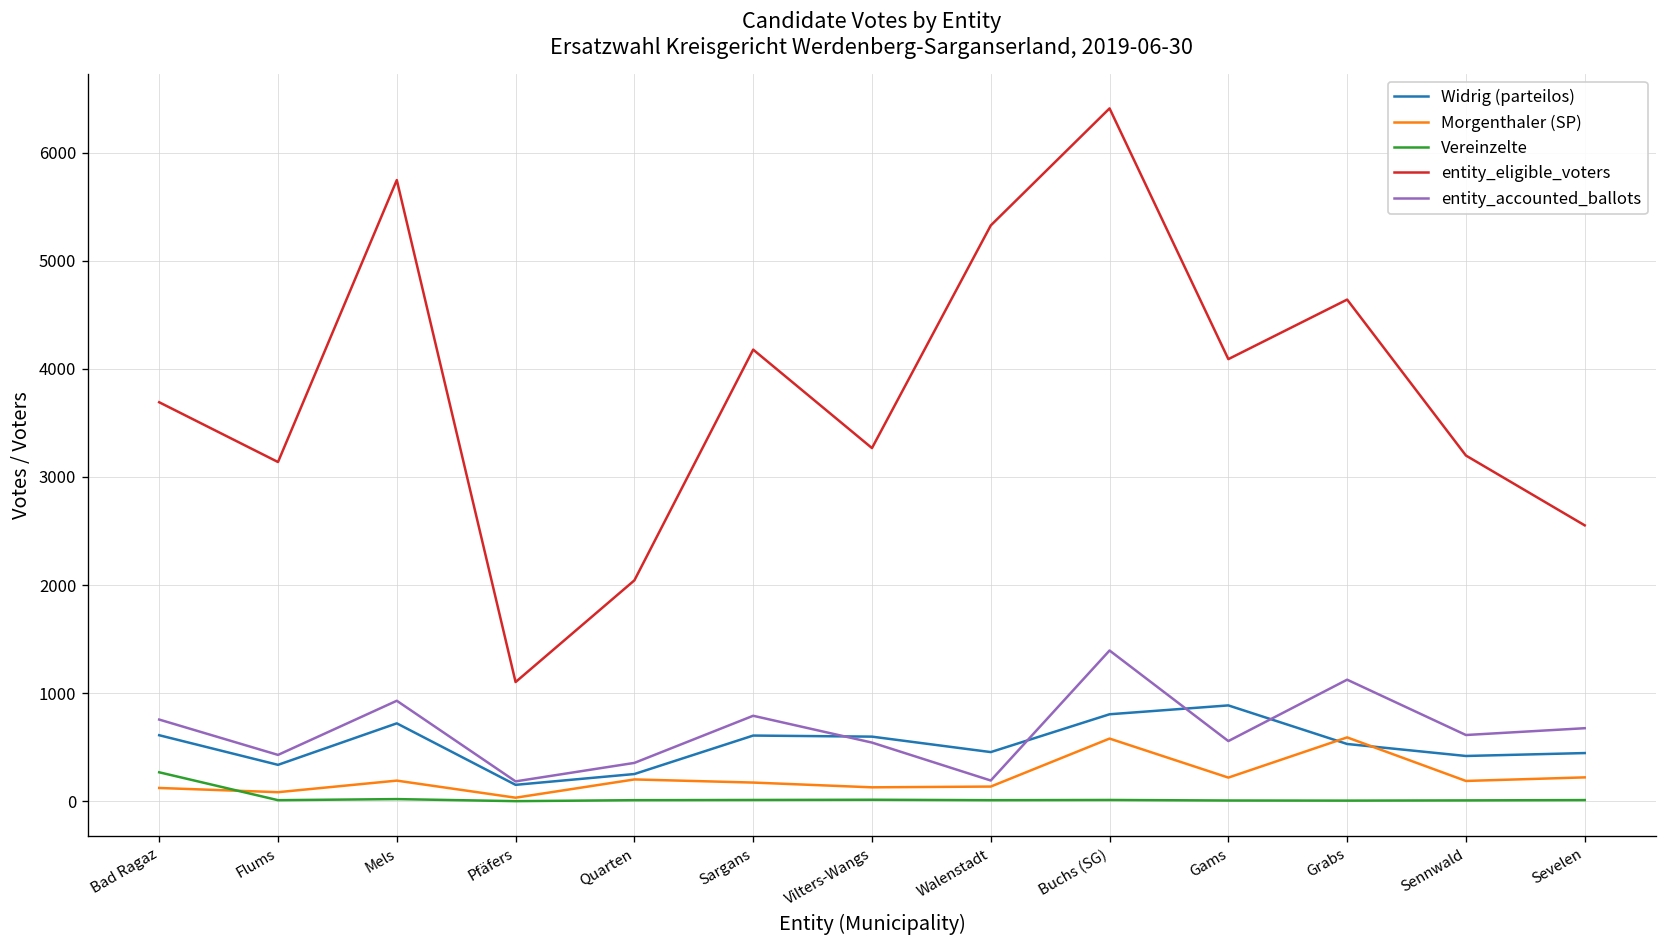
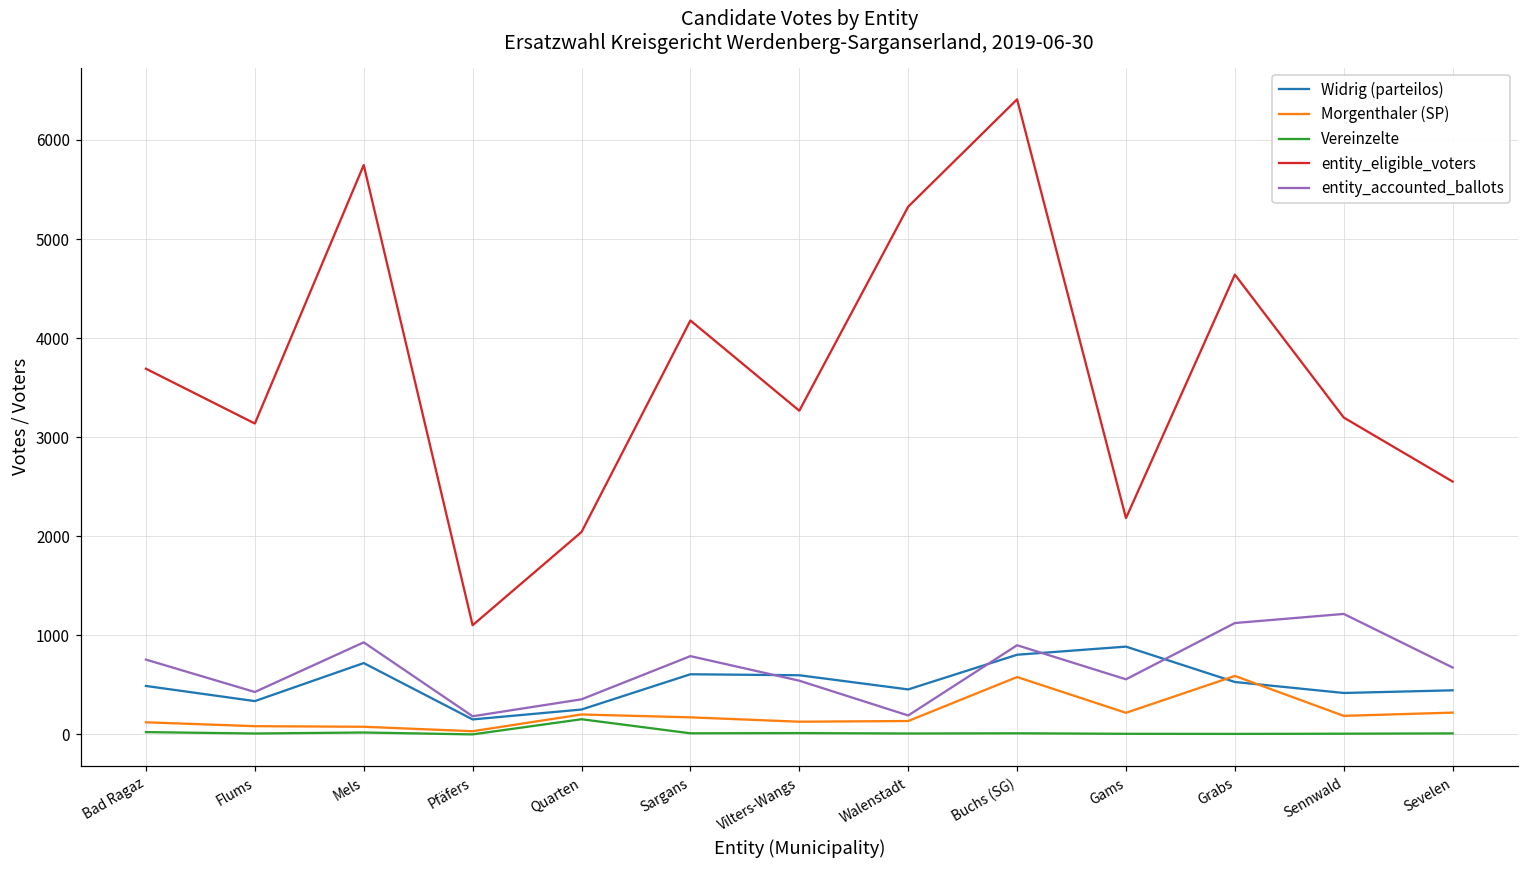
Widrig (parteilos), Bad Ragaz: 600 -> 500
Vereinzelte, Bad Ragaz: 300 -> 0
Morgenthaler (SP), Mels: 200 -> 100
Vereinzelte, Quarten: 0 -> 200
entity_accounted_ballots, Buchs (SG): 1400 -> 900
entity_eligible_voters, Gams: 4100 -> 2200
entity_accounted_ballots, Sennwald: 600 -> 1200
